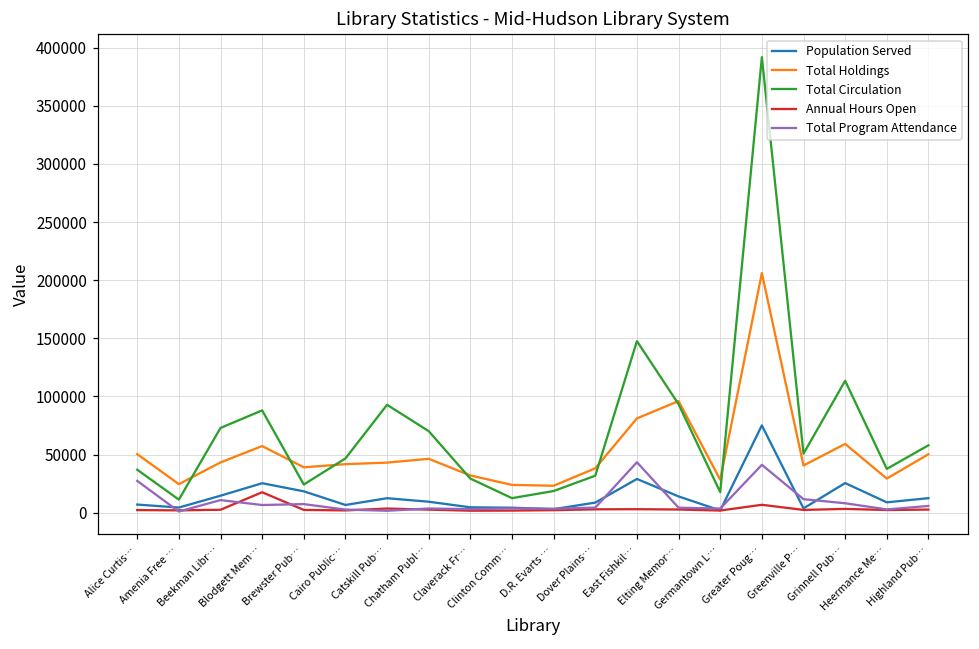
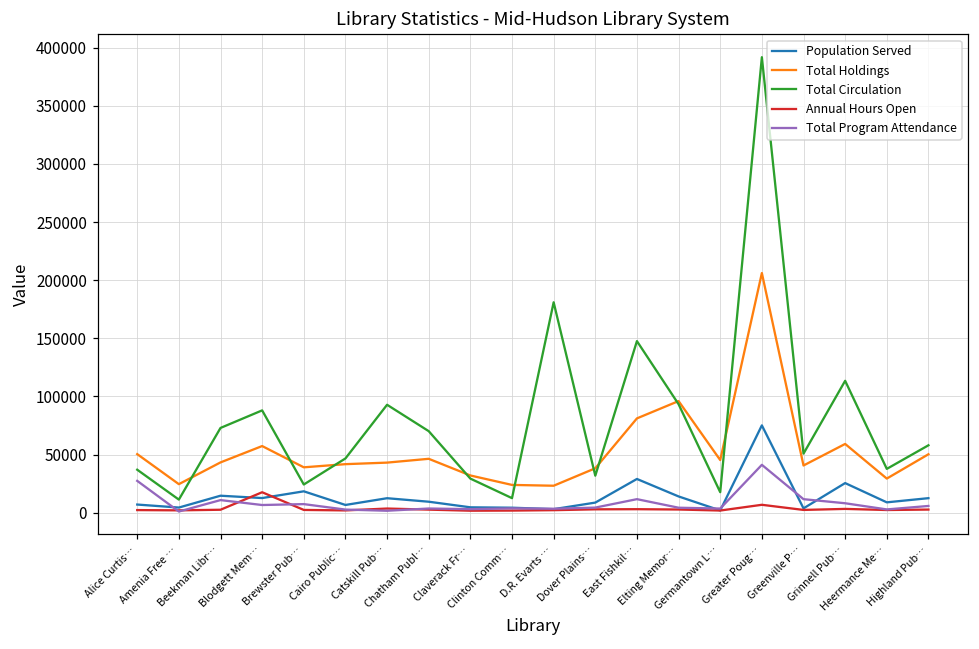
Population Served, Blodgett Mem…: 25000 -> 13000
Total Circulation, D.R. Evarts …: 19000 -> 181000
Total Program Attendance, East Fishkil…: 43000 -> 12000
Total Holdings, Germantown L…: 28000 -> 45000
